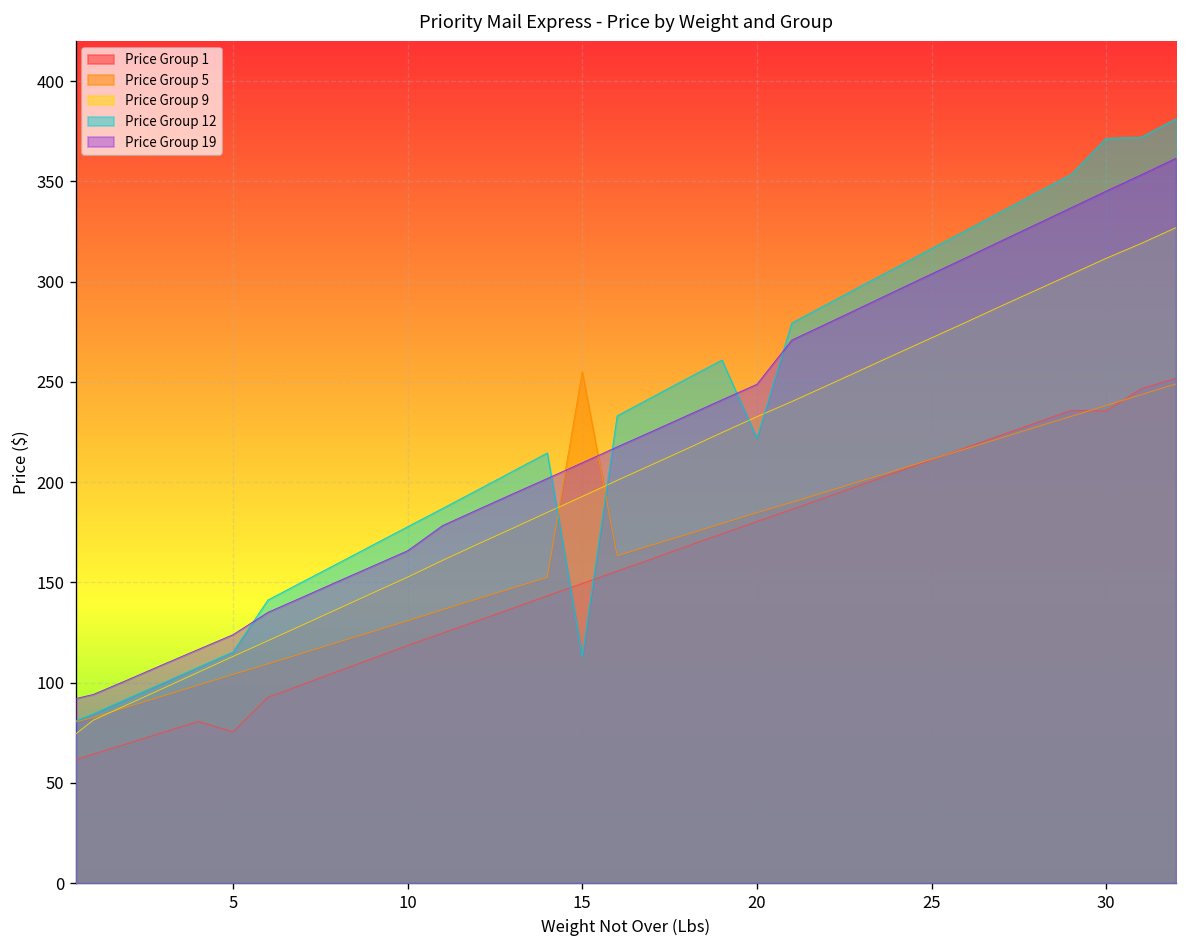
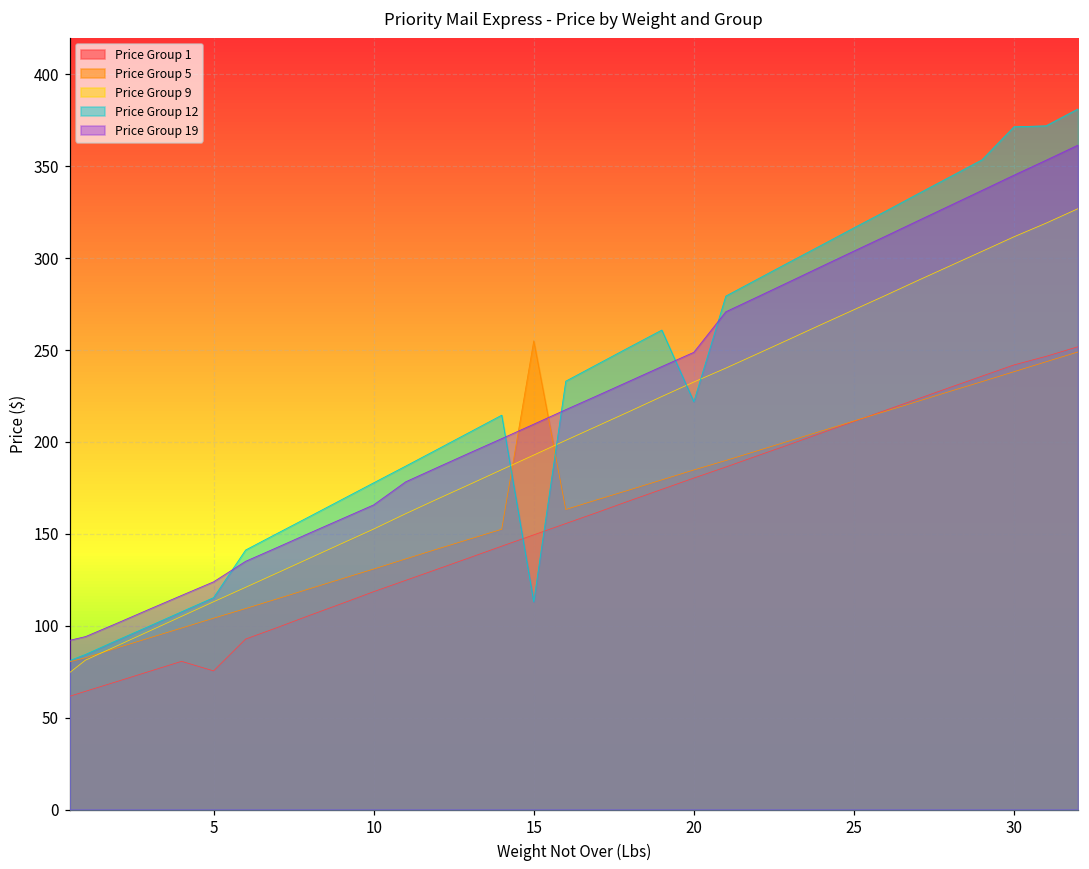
Price Group 1, 30: 235 -> 242
